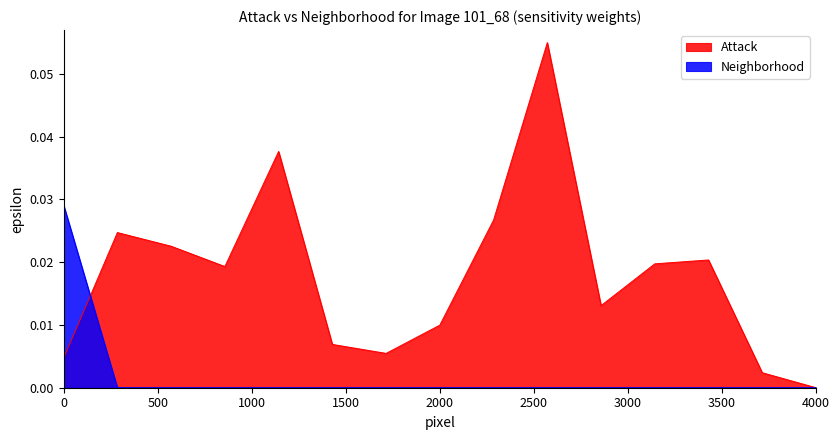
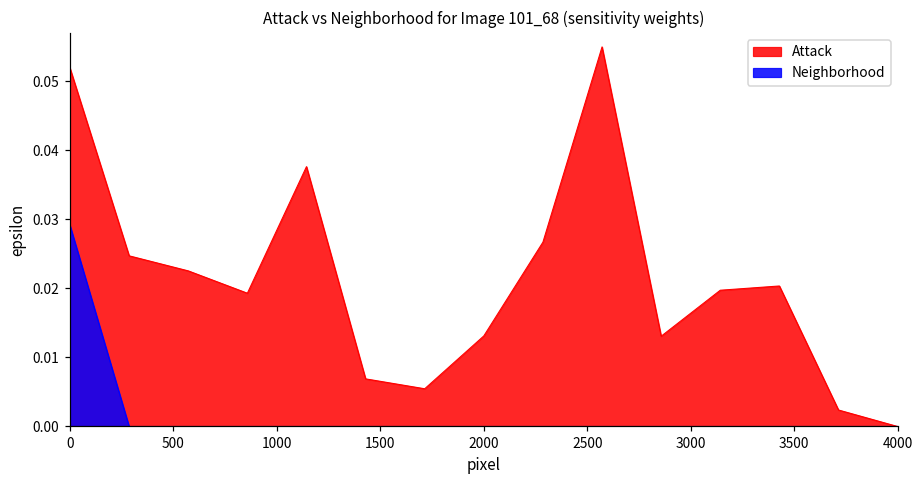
Attack, 0: 0.005 -> 0.052
Attack, 2000: 0.010 -> 0.013
